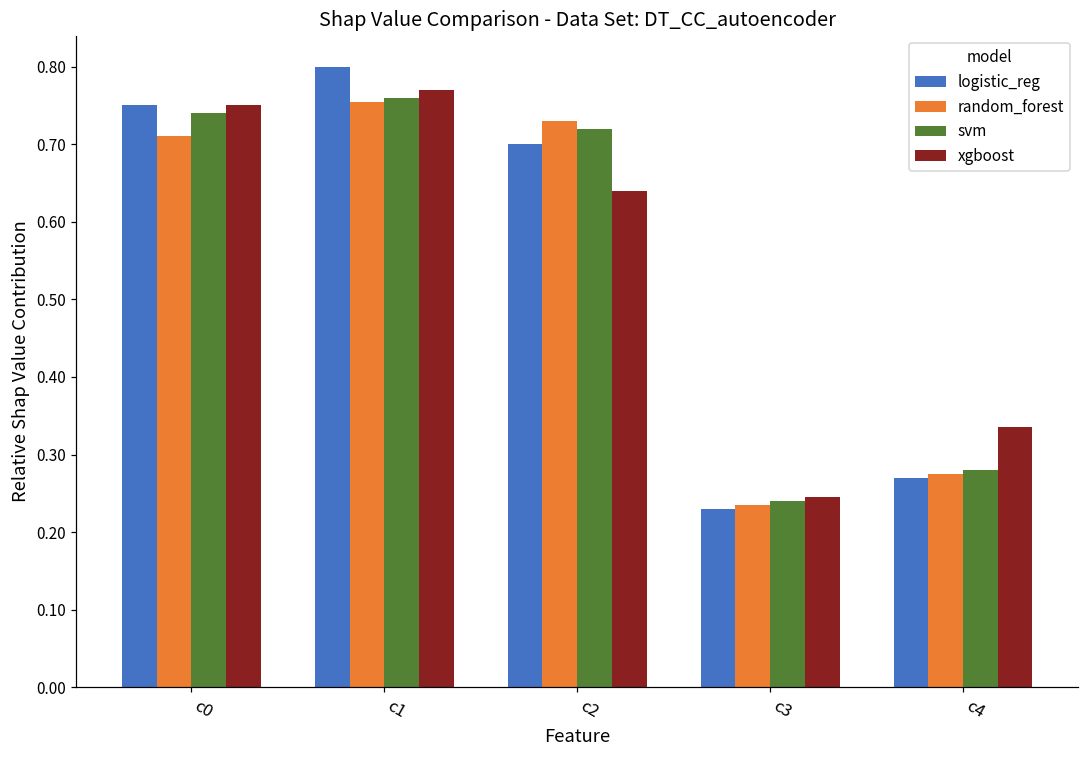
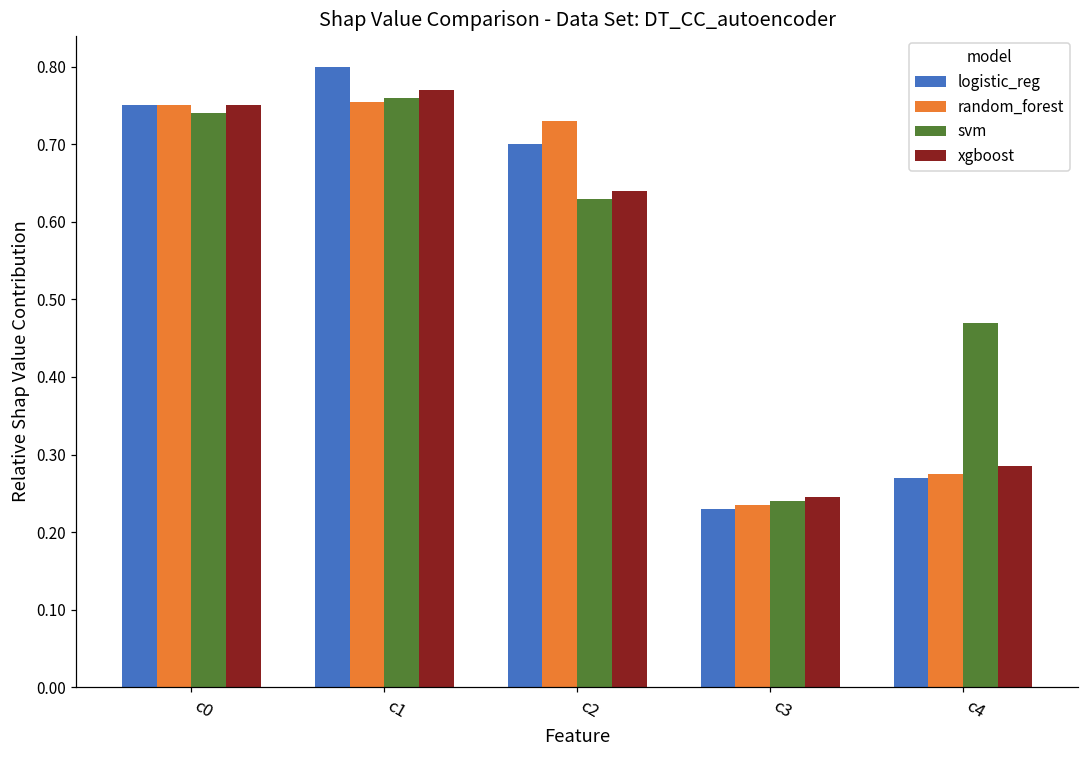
random_forest, c0: 0.71 -> 0.75
svm, c2: 0.72 -> 0.63
svm, c4: 0.28 -> 0.47
xgboost, c4: 0.34 -> 0.29
